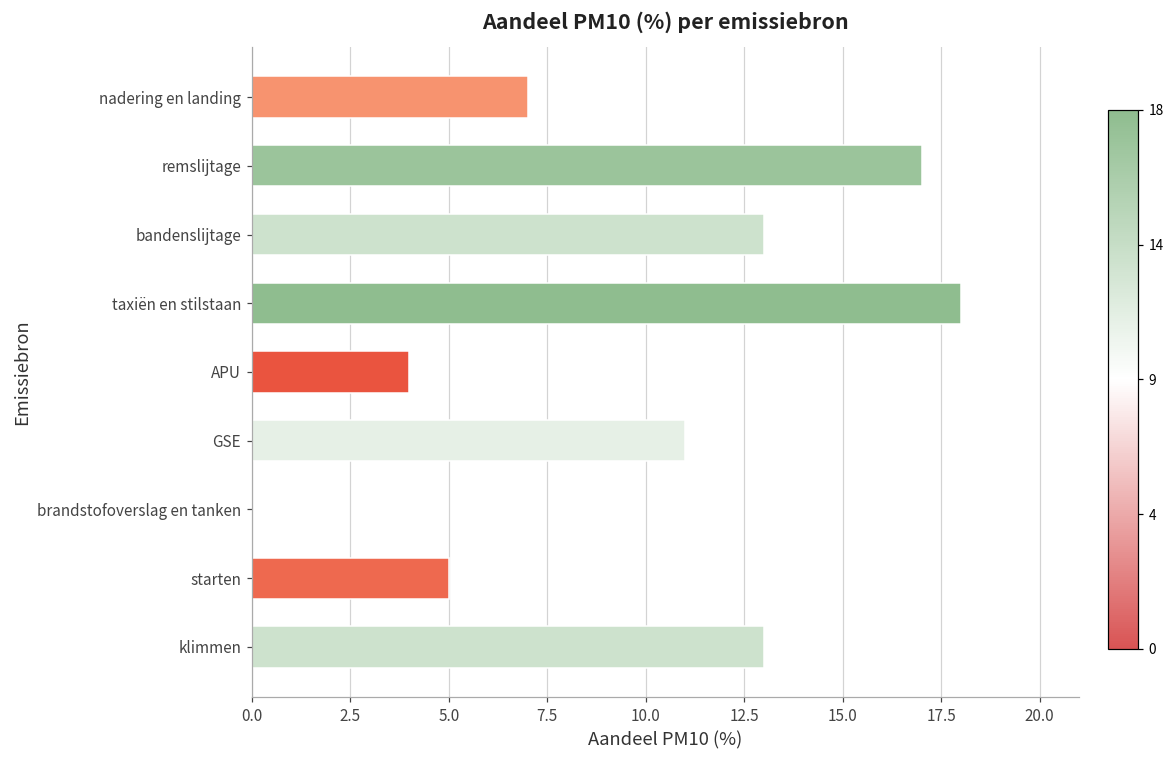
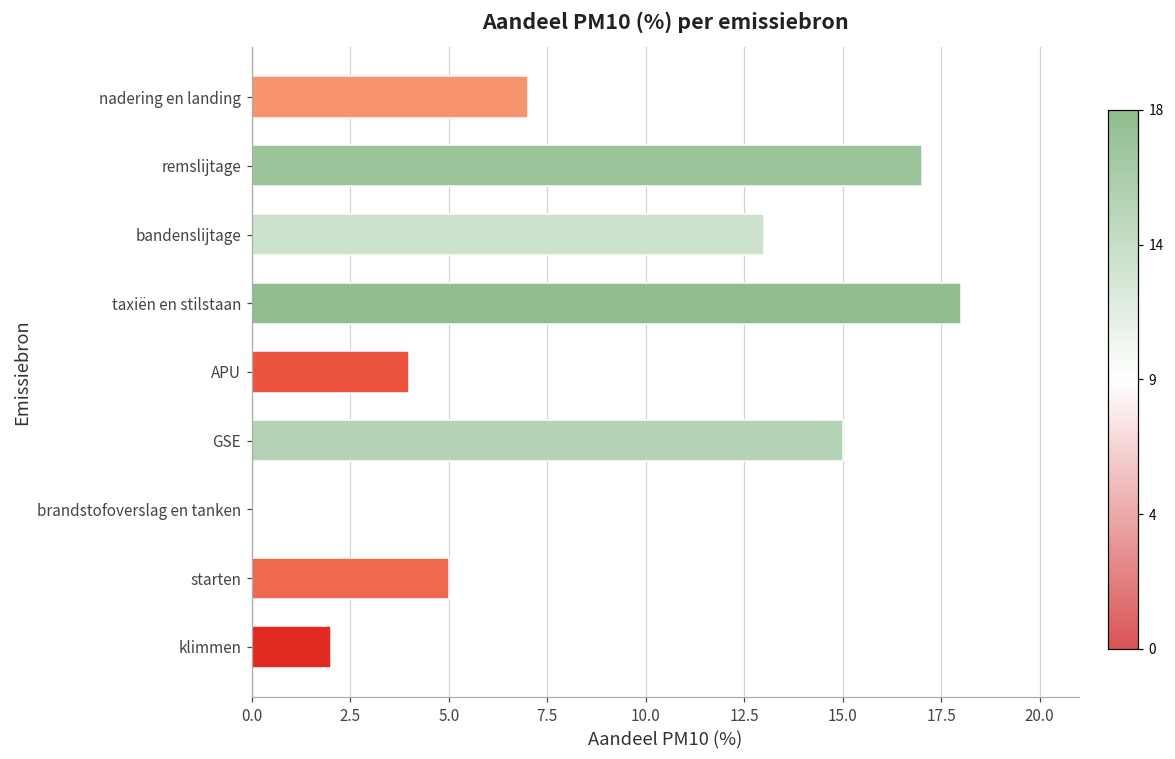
GSE: 11 -> 15
klimmen: 13 -> 2
